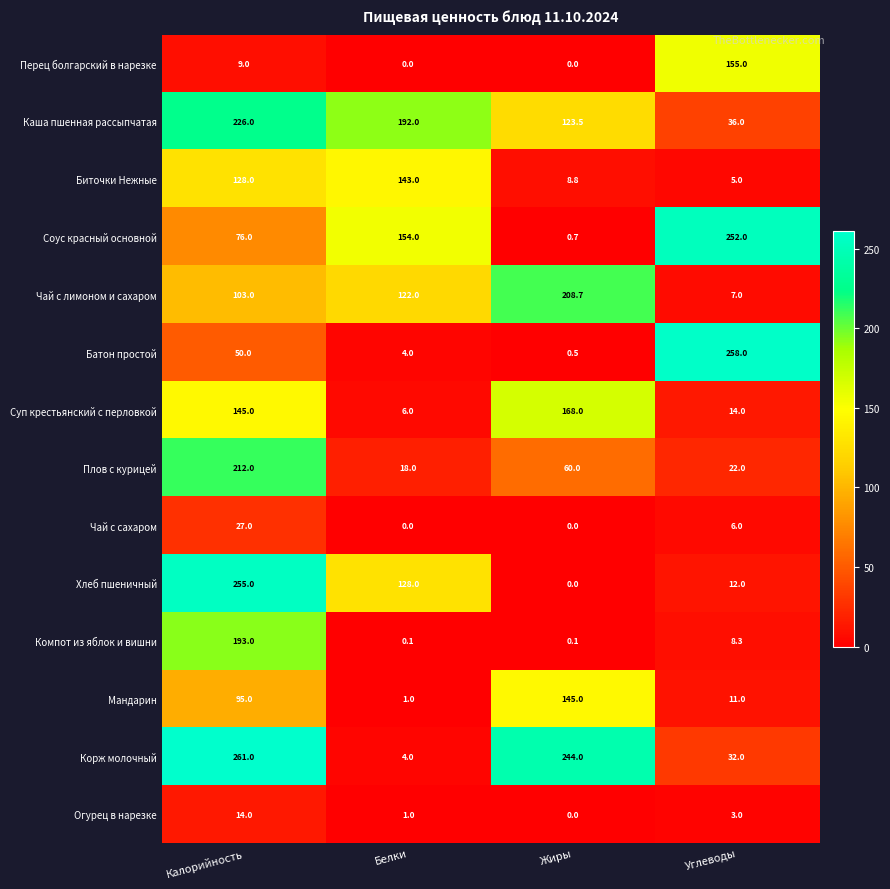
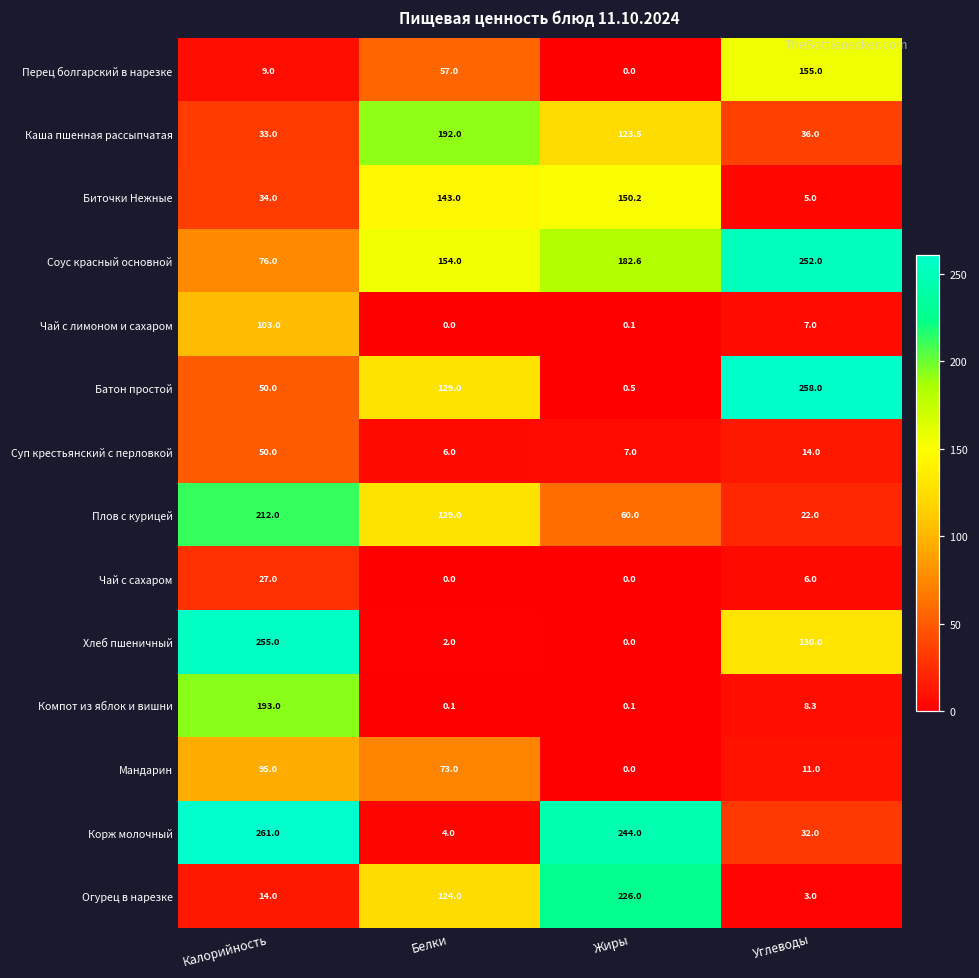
Перец болгарский в нарезке, Белки: 0.0 -> 57.0
Каша пшенная рассыпчатая, Калорийность: 226.0 -> 33.0
Биточки Нежные, Калорийность: 128.0 -> 34.0
Биточки Нежные, Жиры: 8.8 -> 150.2
Соус красный основной, Жиры: 0.7 -> 182.6
Чай с лимоном и сахаром, Белки: 122.0 -> 0.0
Чай с лимоном и сахаром, Жиры: 208.7 -> 0.1
Батон простой, Белки: 4.0 -> 129.0
Суп крестьянский с перловкой, Калорийность: 145.0 -> 50.0
Суп крестьянский с перловкой, Жиры: 168.0 -> 7.0
Плов с курицей, Белки: 18.0 -> 129.0
Хлеб пшеничный, Белки: 128.0 -> 2.0
Хлеб пшеничный, Углеводы: 12.0 -> 130.0
Мандарин, Белки: 1.0 -> 73.0
Мандарин, Жиры: 145.0 -> 0.0
Огурец в нарезке, Белки: 1.0 -> 124.0
Огурец в нарезке, Жиры: 0.0 -> 226.0
